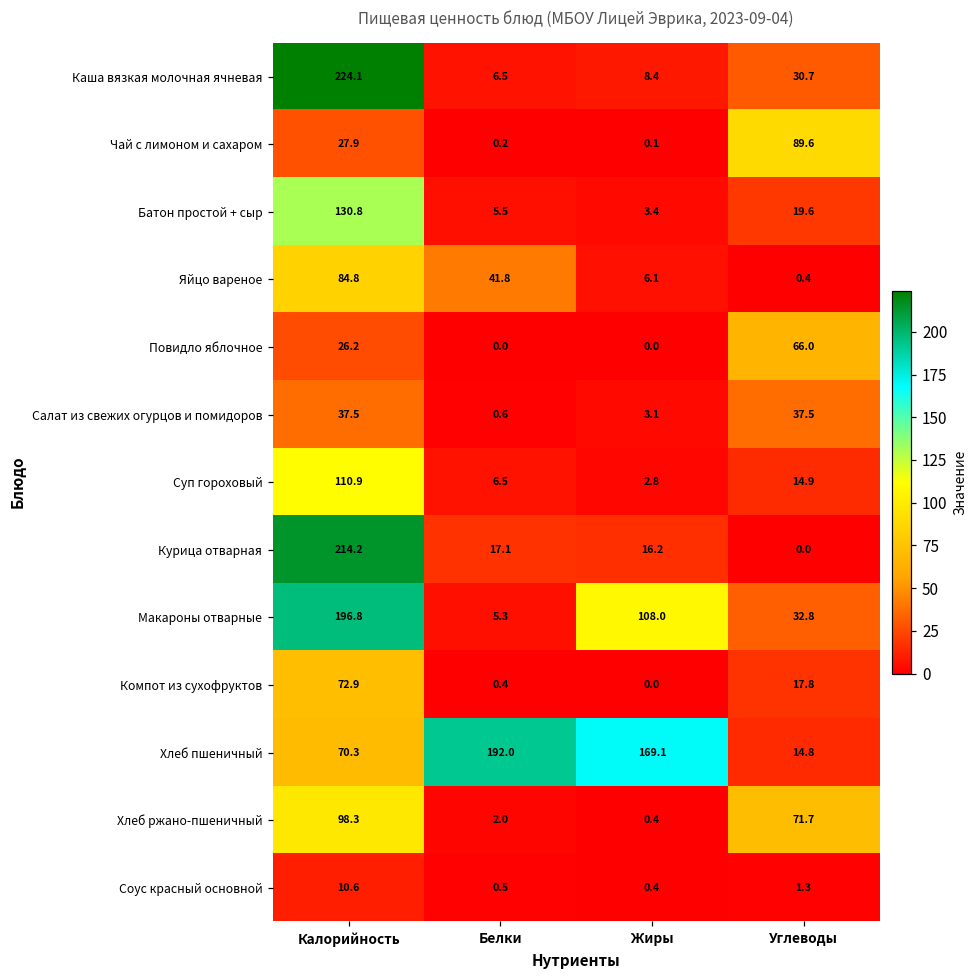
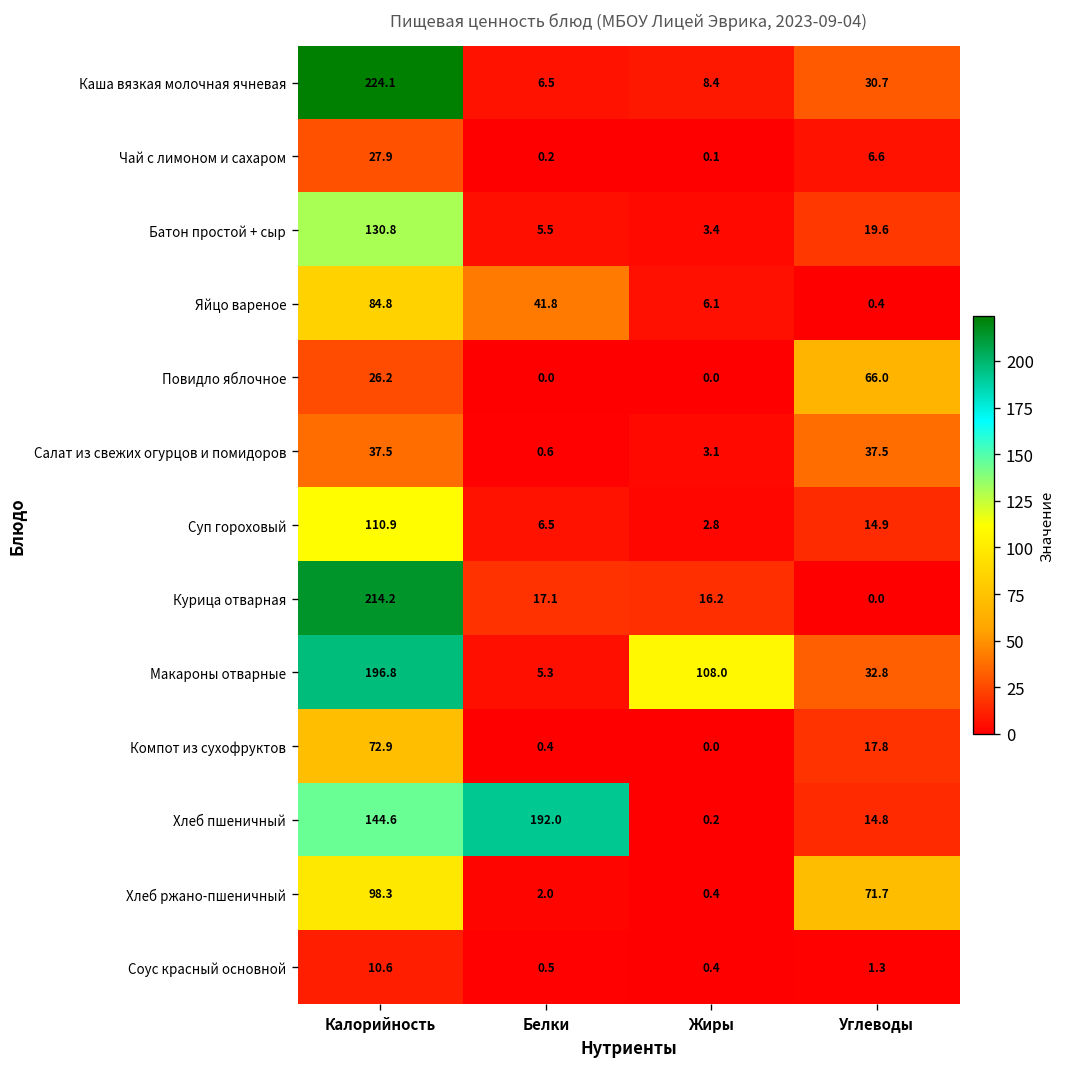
Чай с лимоном и сахаром, Углеводы: 89.6 -> 6.6
Хлеб пшеничный, Калорийность: 70.3 -> 144.6
Хлеб пшеничный, Жиры: 169.1 -> 0.2
